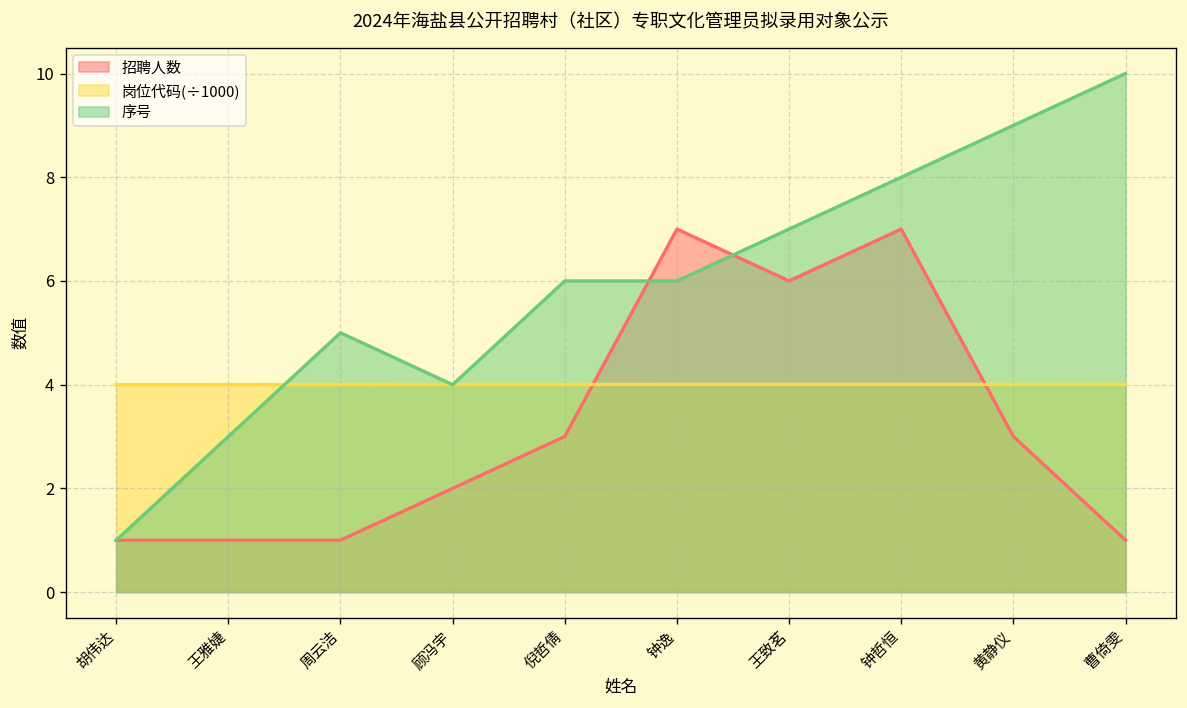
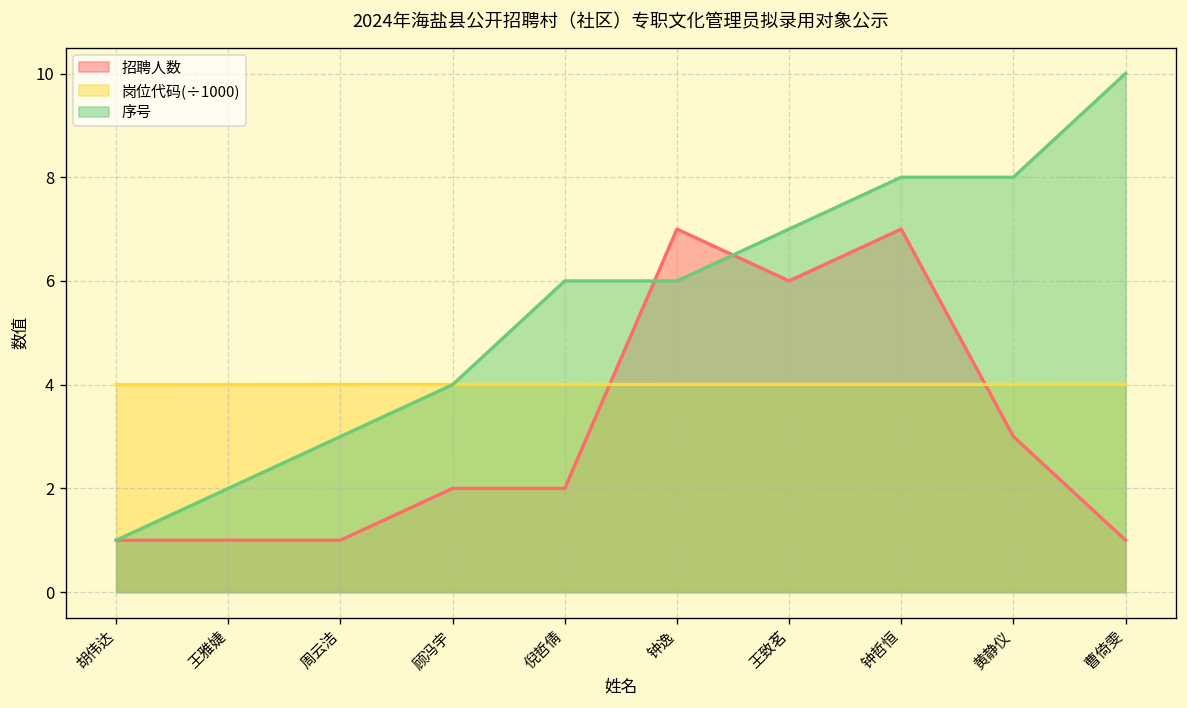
序号, 王雅婕: 3 -> 2
序号, 周云洁: 5 -> 3
招聘人数, 倪哲倩: 3 -> 2
序号, 黄静仪: 9 -> 8
